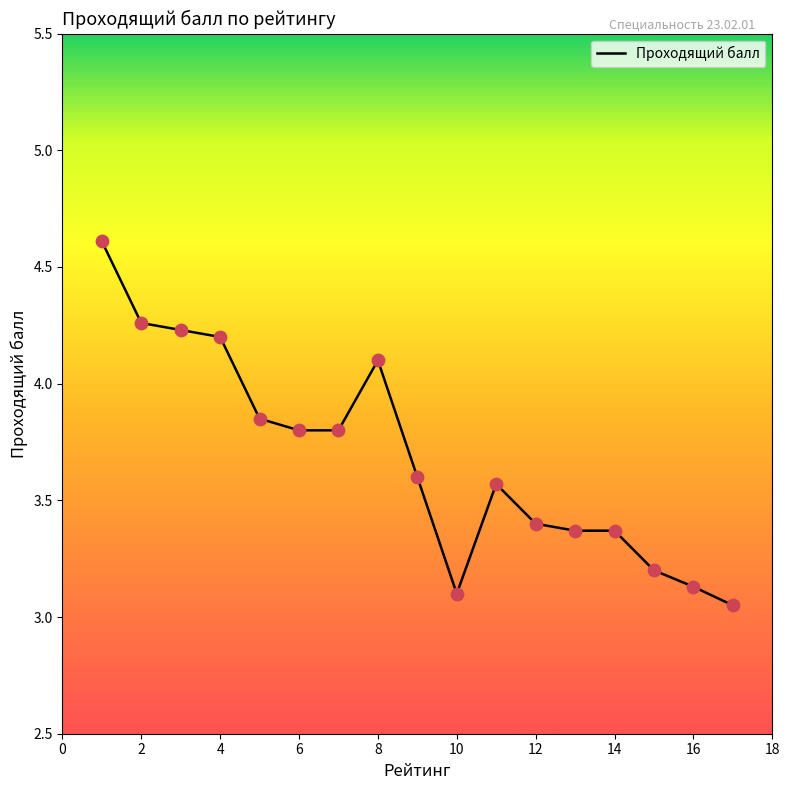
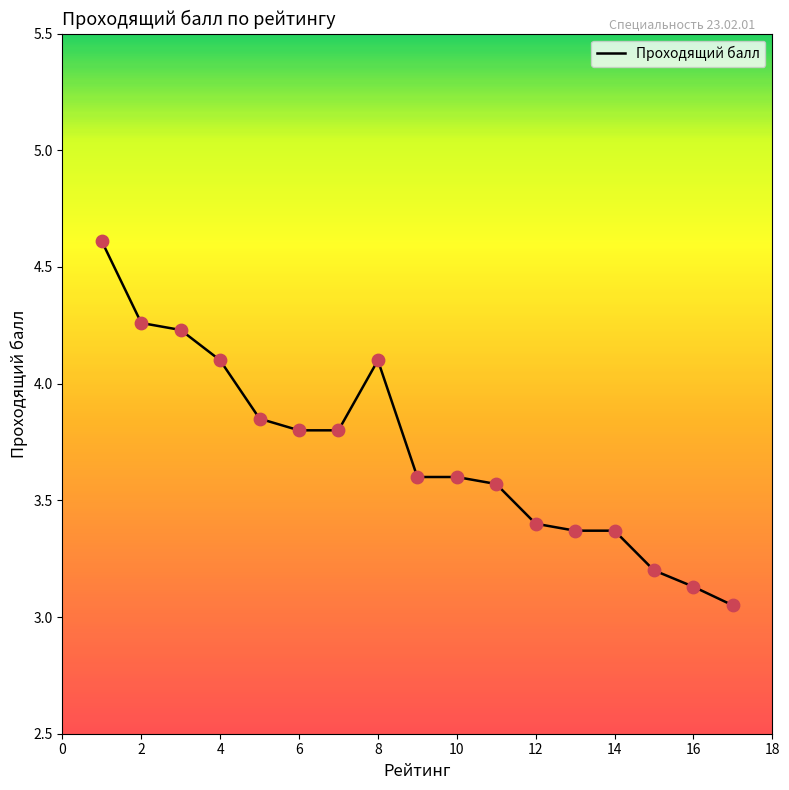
4: 4.2 -> 4.1
10: 3.1 -> 3.6
